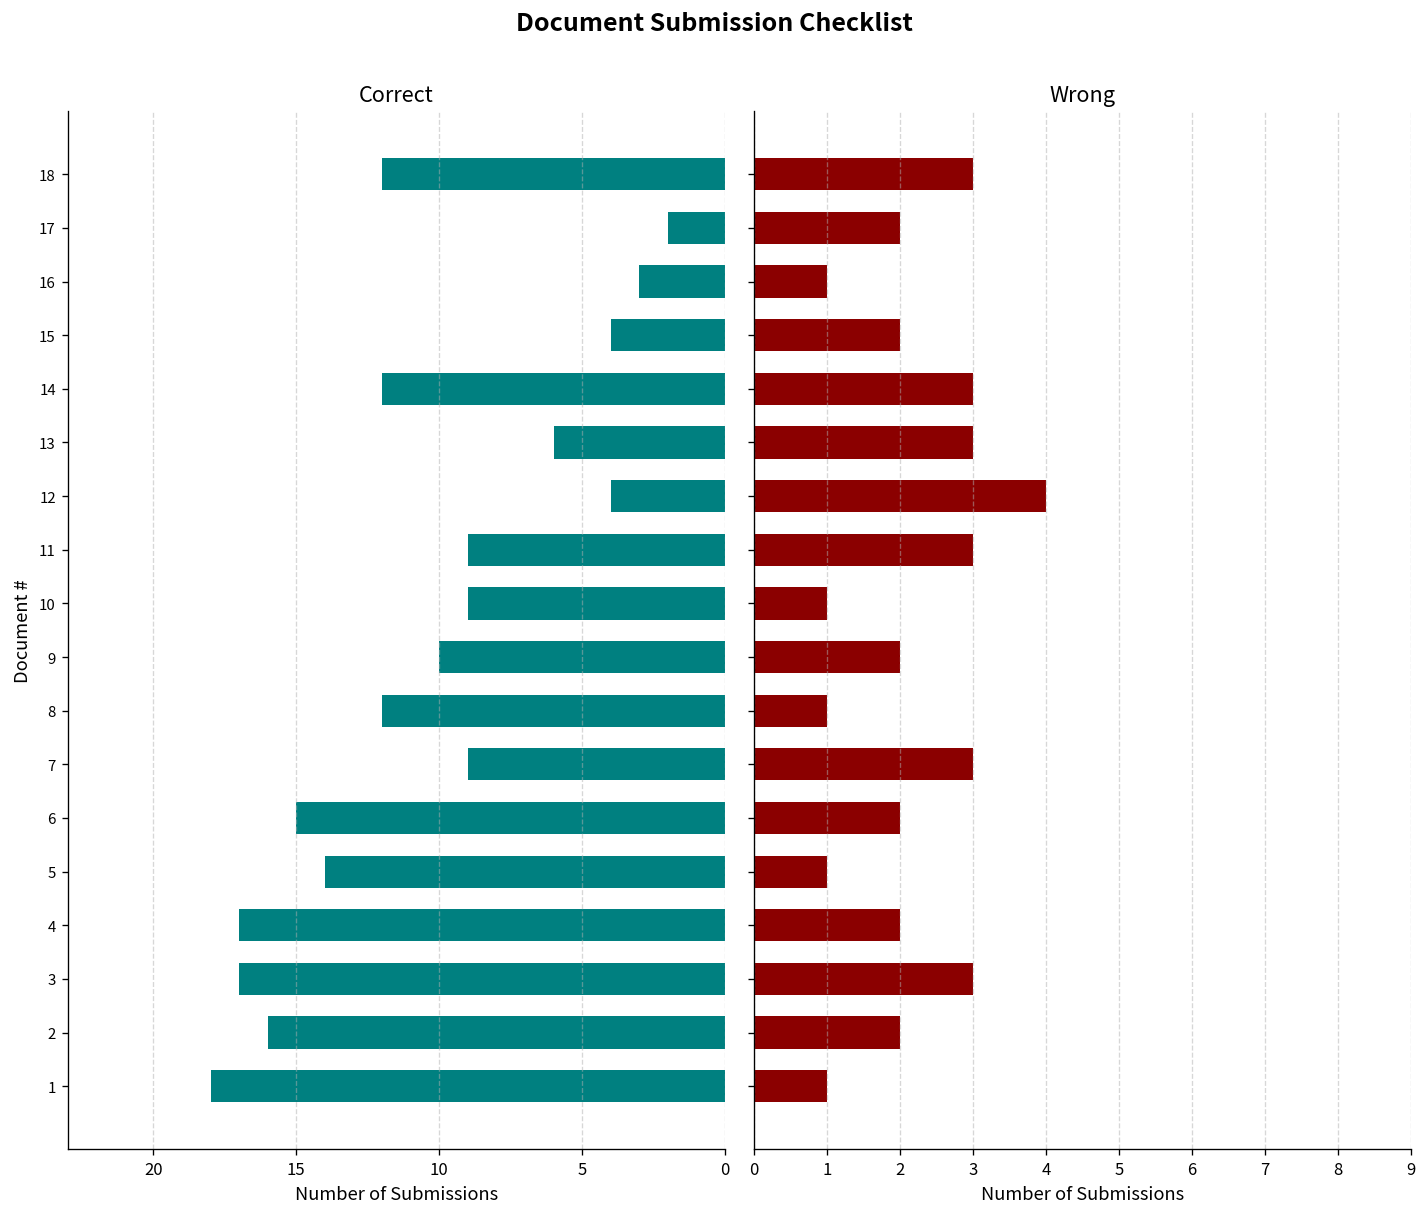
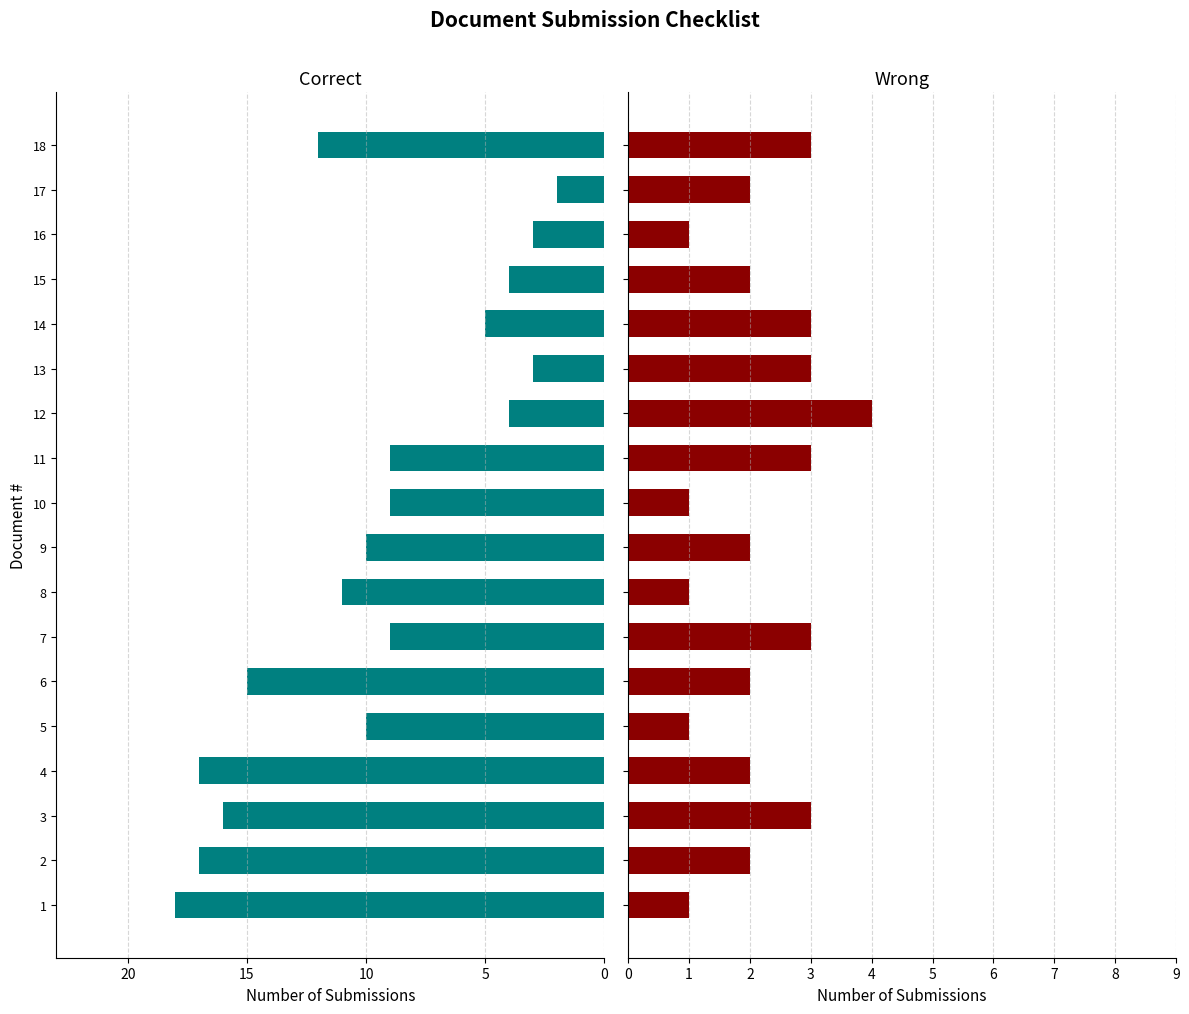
Correct, 14: 12 -> 5
Correct, 13: 6 -> 3
Correct, 8: 12 -> 11
Correct, 5: 14 -> 10
Correct, 3: 17 -> 16
Correct, 2: 16 -> 17
